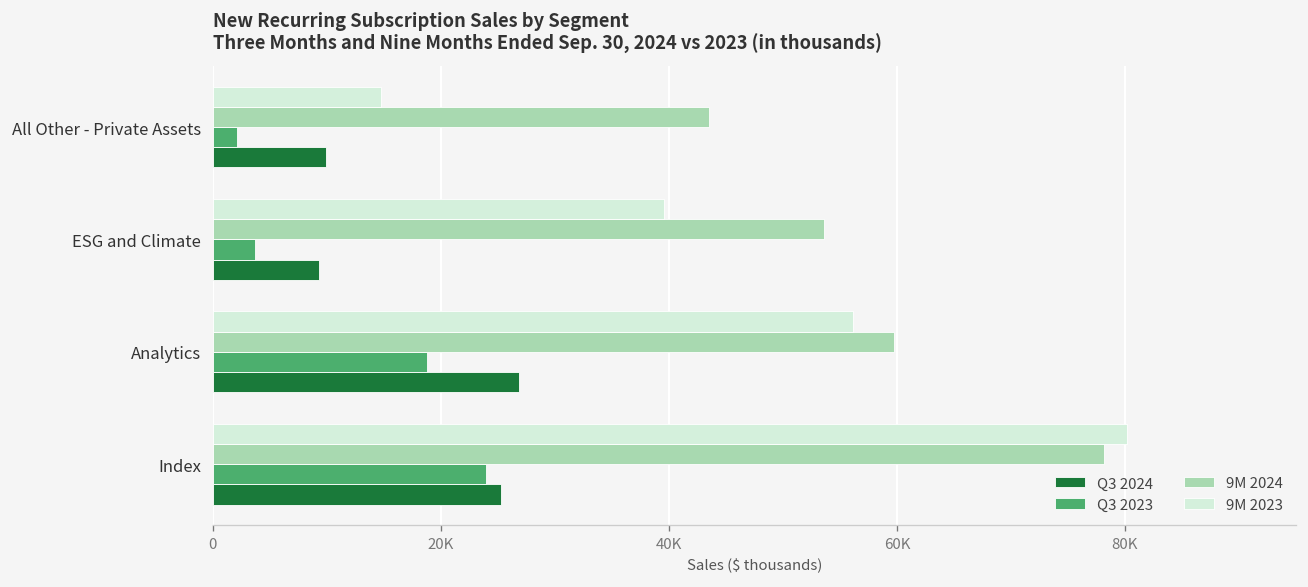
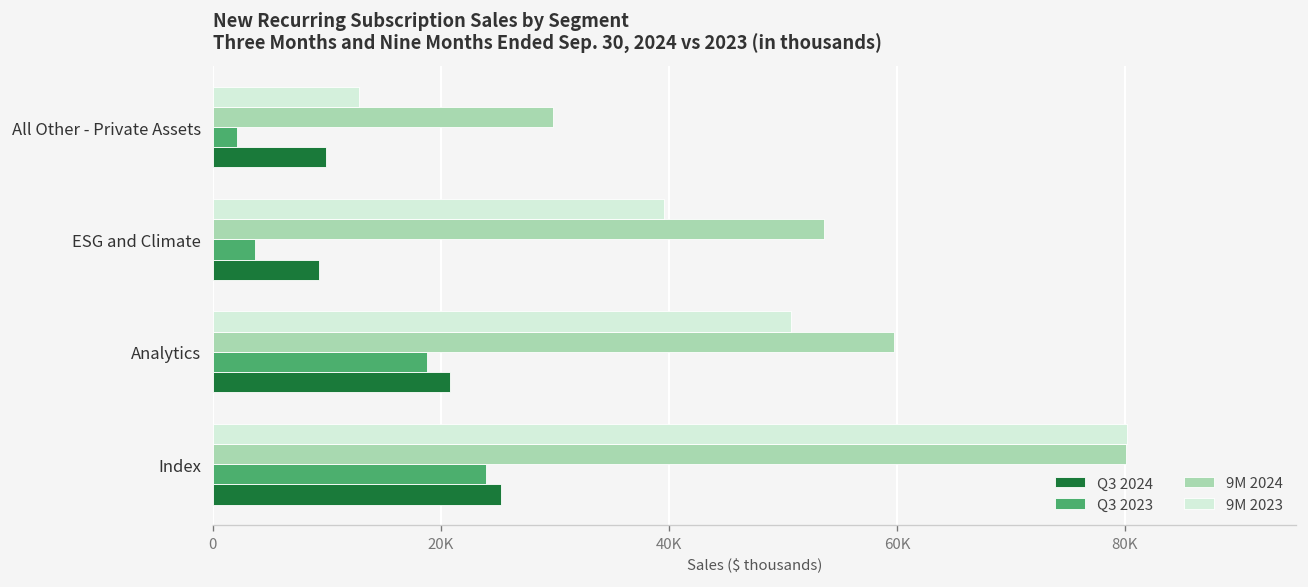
9M 2023, All Other - Private Assets: 15000 -> 13000
9M 2024, All Other - Private Assets: 44000 -> 30000
9M 2023, Analytics: 56000 -> 51000
Q3 2024, Analytics: 27000 -> 21000
9M 2024, Index: 78000 -> 80000
